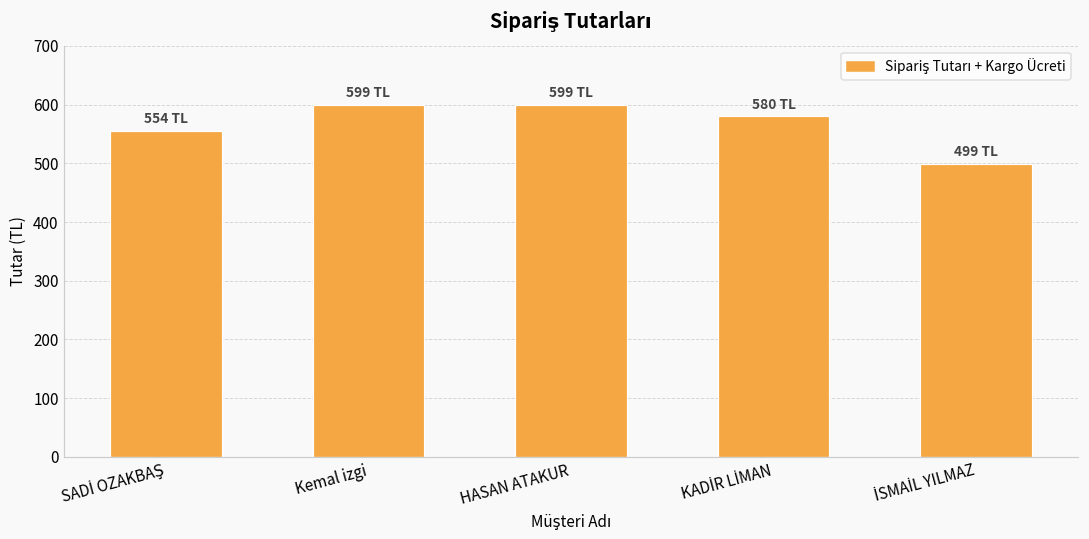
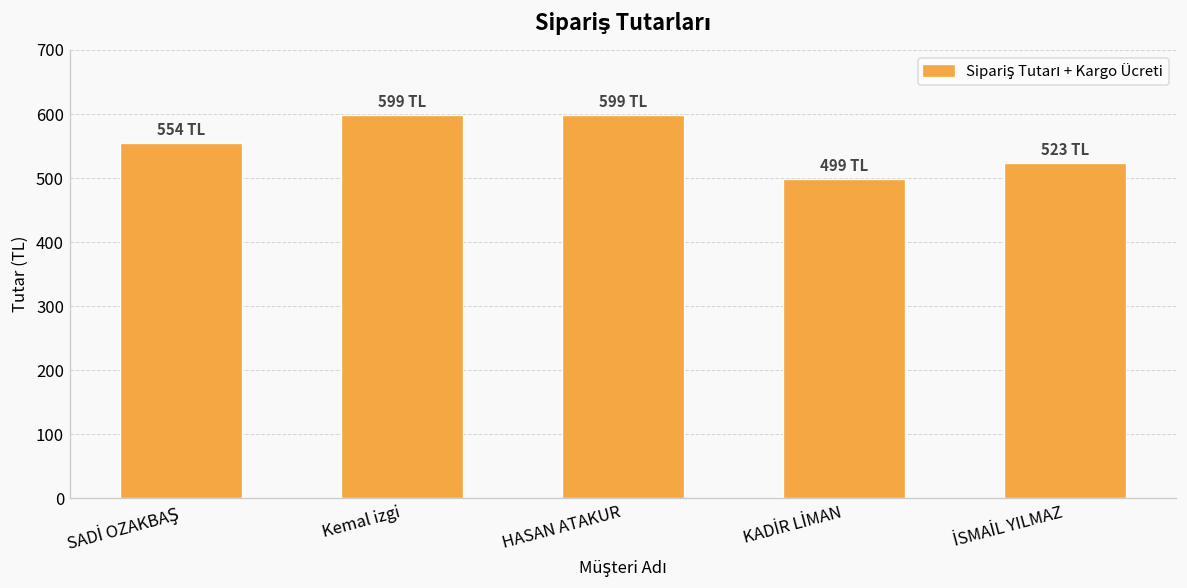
KADİR LİMAN: 580 -> 499
İSMAİL YILMAZ: 499 -> 523
